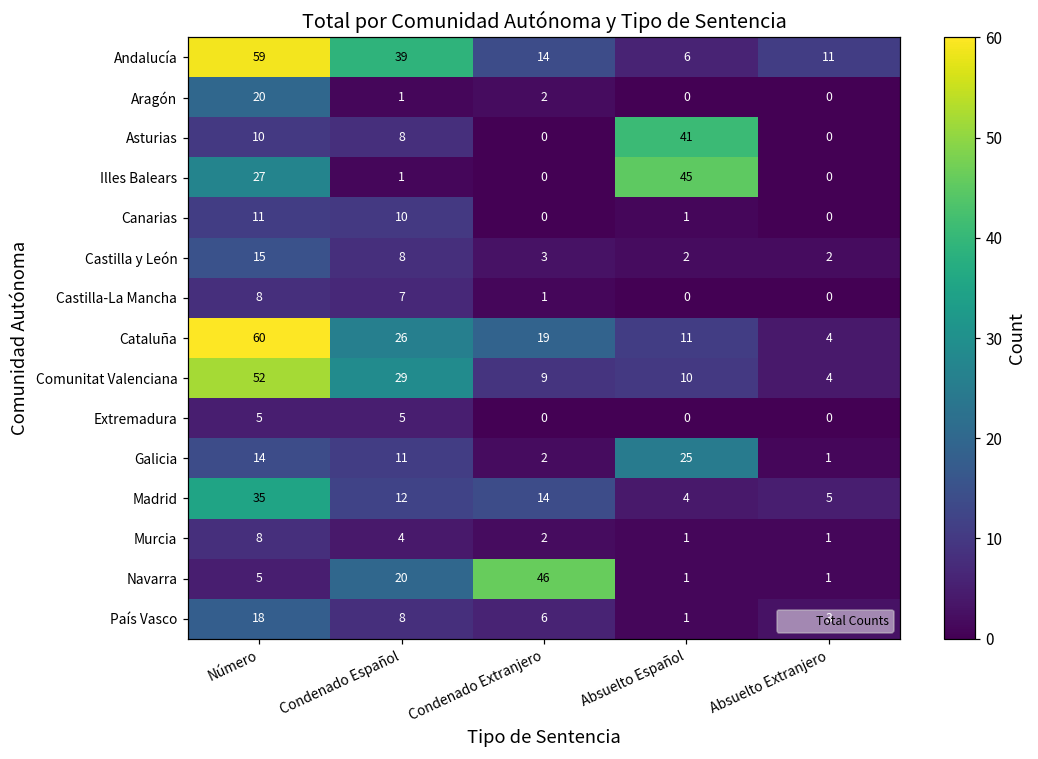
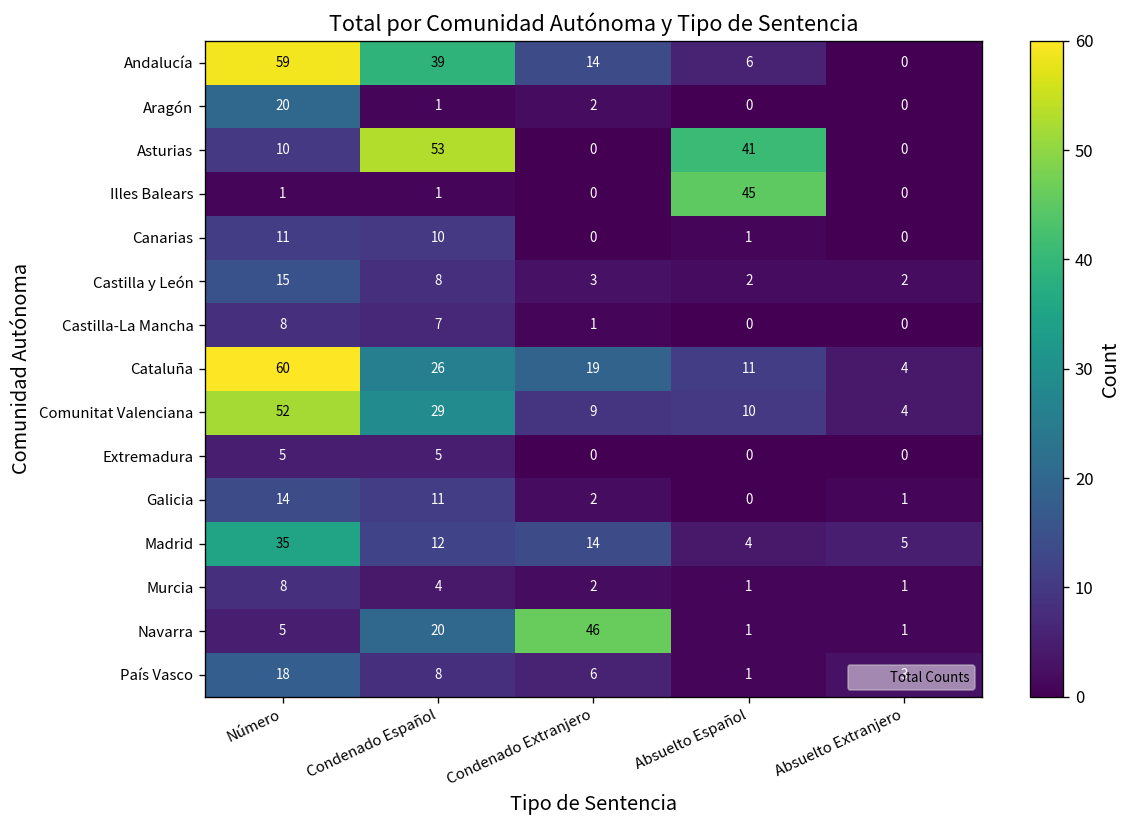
Andalucía, Absuelto Extranjero: 11 -> 0
Asturias, Condenado Español: 8 -> 53
Illes Balears, Número: 27 -> 1
Galicia, Absuelto Español: 25 -> 0
